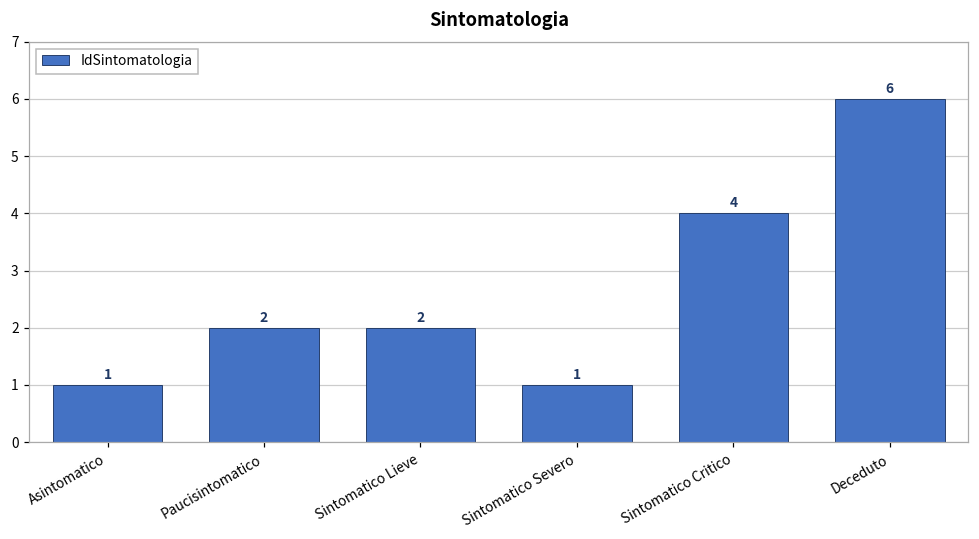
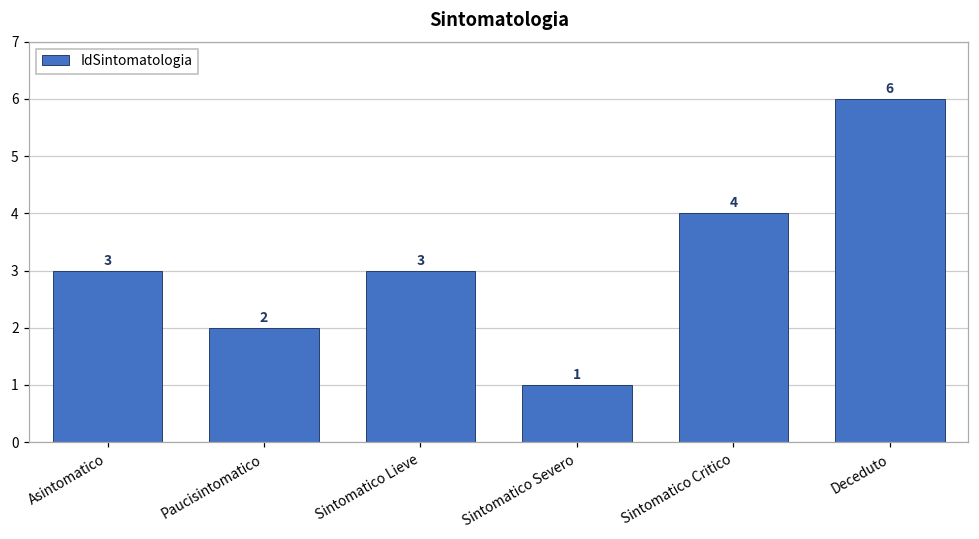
Asintomatico: 1 -> 3
Sintomatico Lieve: 2 -> 3
